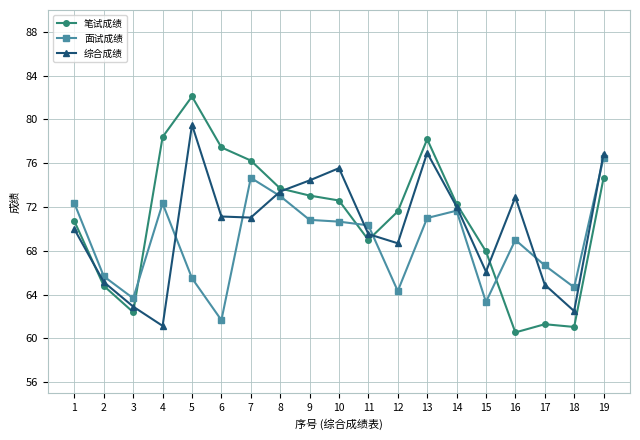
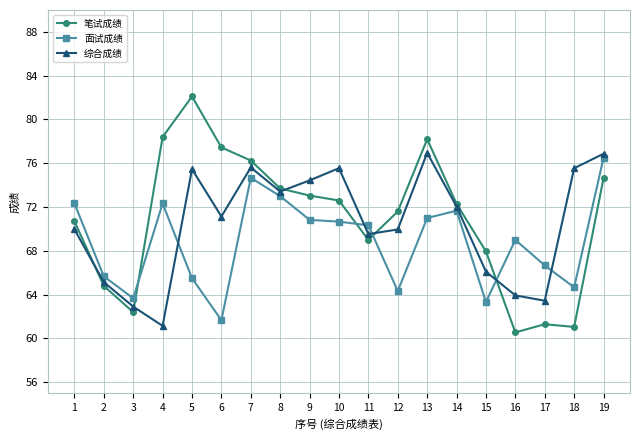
综合成绩, 5: 79.5 -> 75.5
综合成绩, 7: 71.0 -> 75.6
综合成绩, 12: 68.7 -> 70.0
综合成绩, 16: 72.9 -> 63.9
综合成绩, 17: 64.9 -> 63.4
综合成绩, 18: 62.5 -> 75.5
